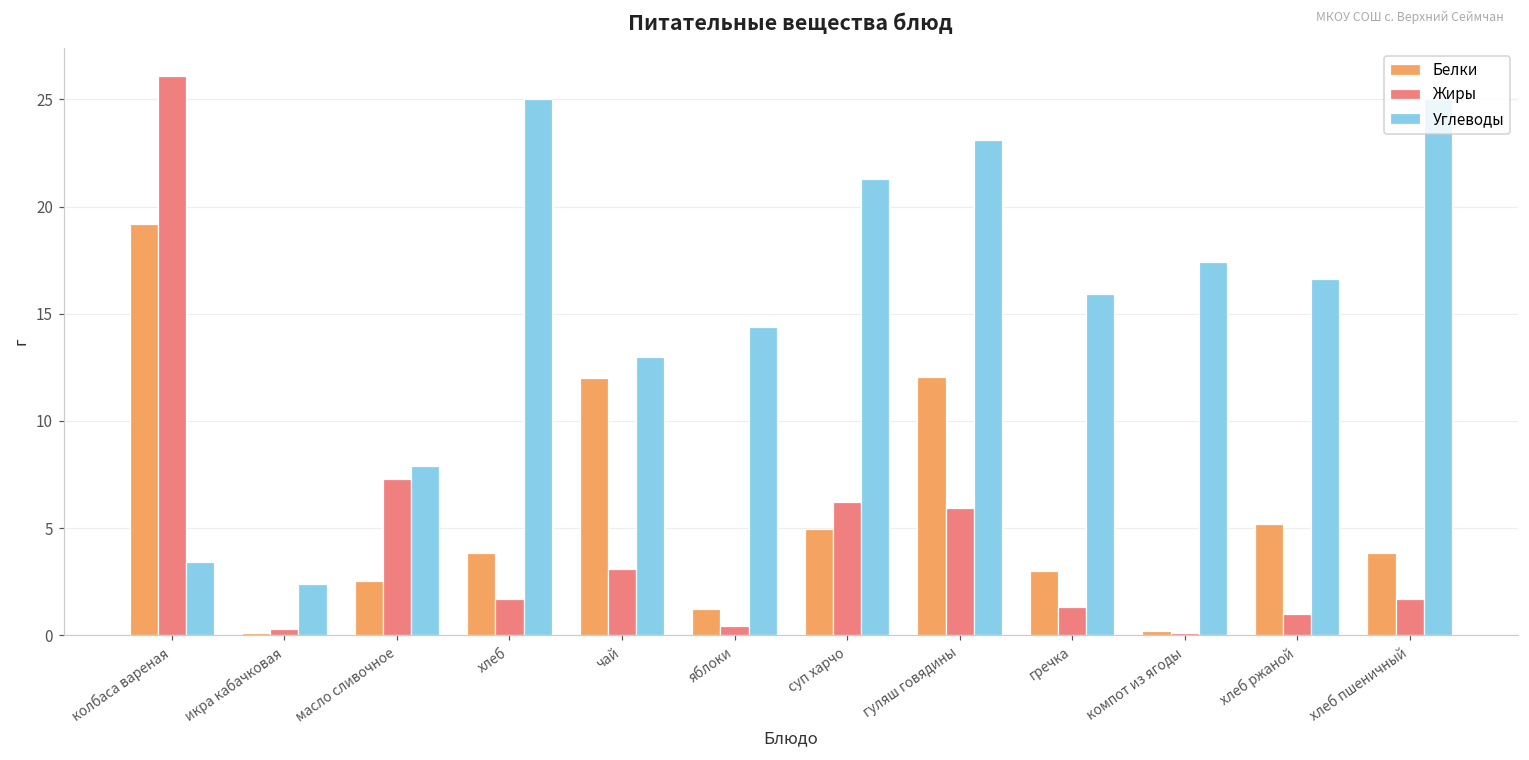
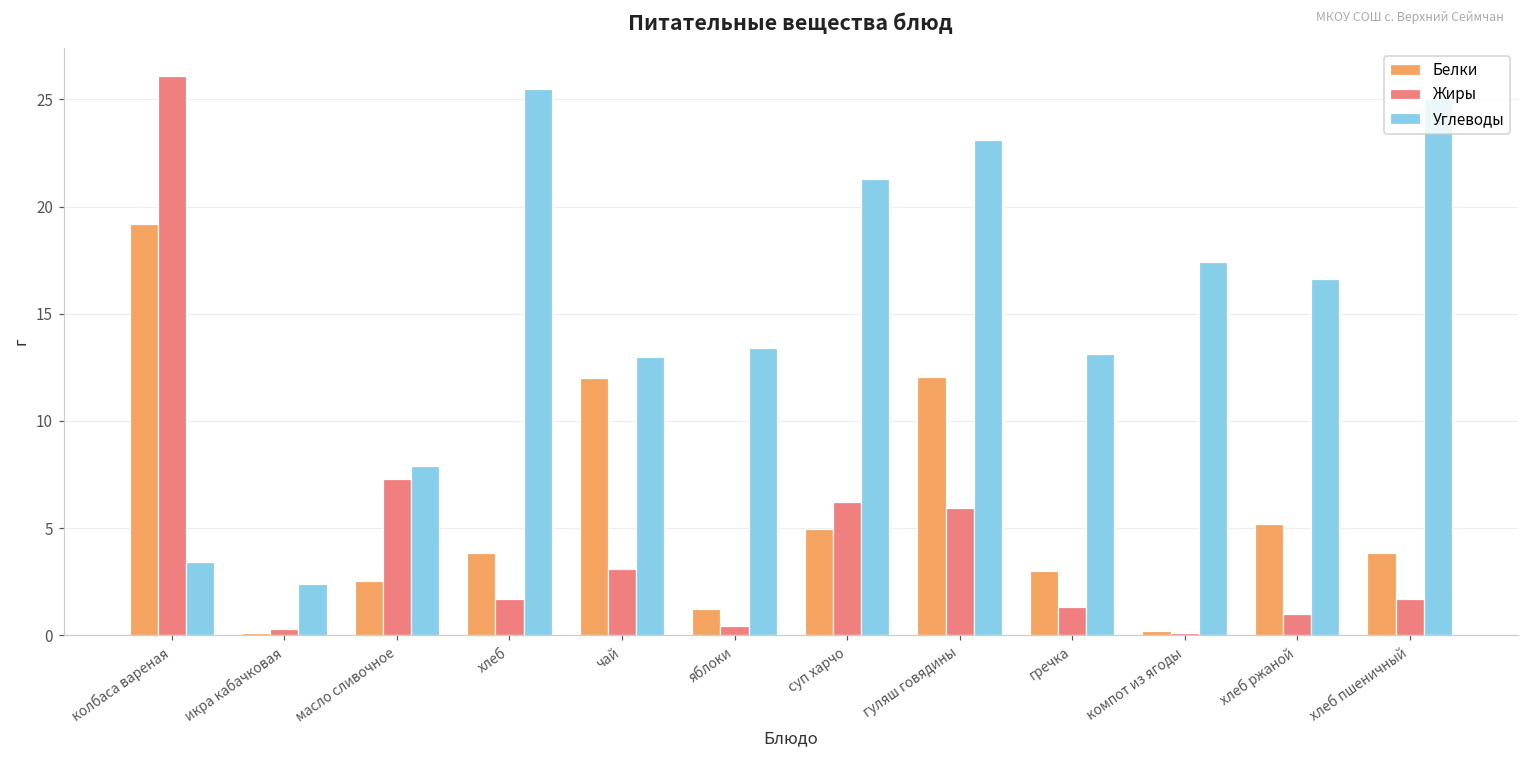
Углеводы, хлеб: 25.0 -> 25.5
Углеводы, яблоки: 14.4 -> 13.4
Углеводы, гречка: 15.9 -> 13.1
